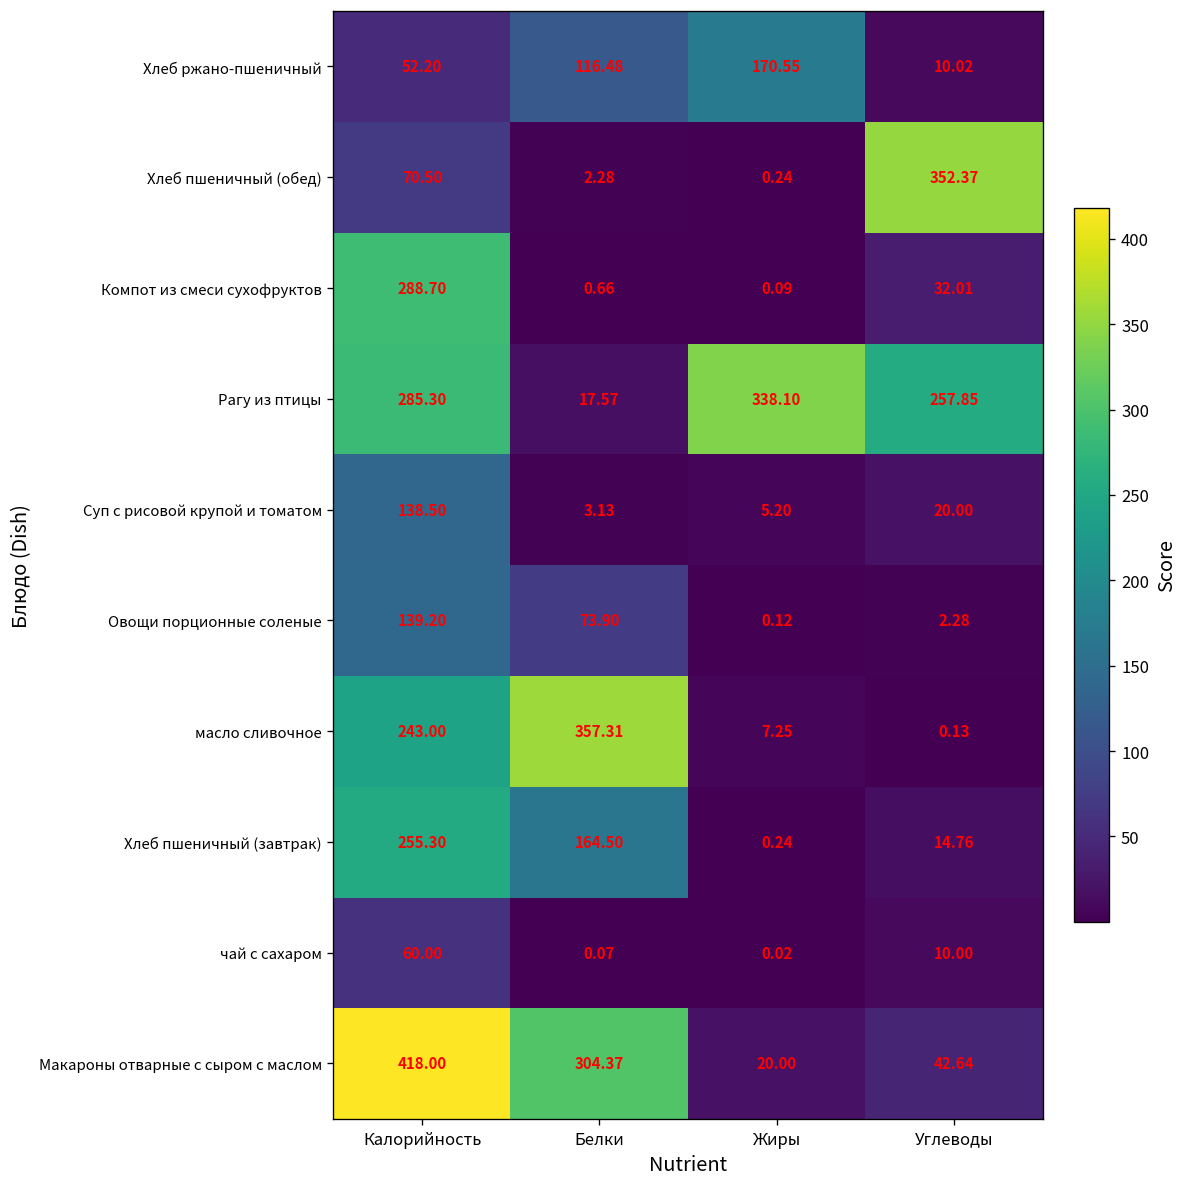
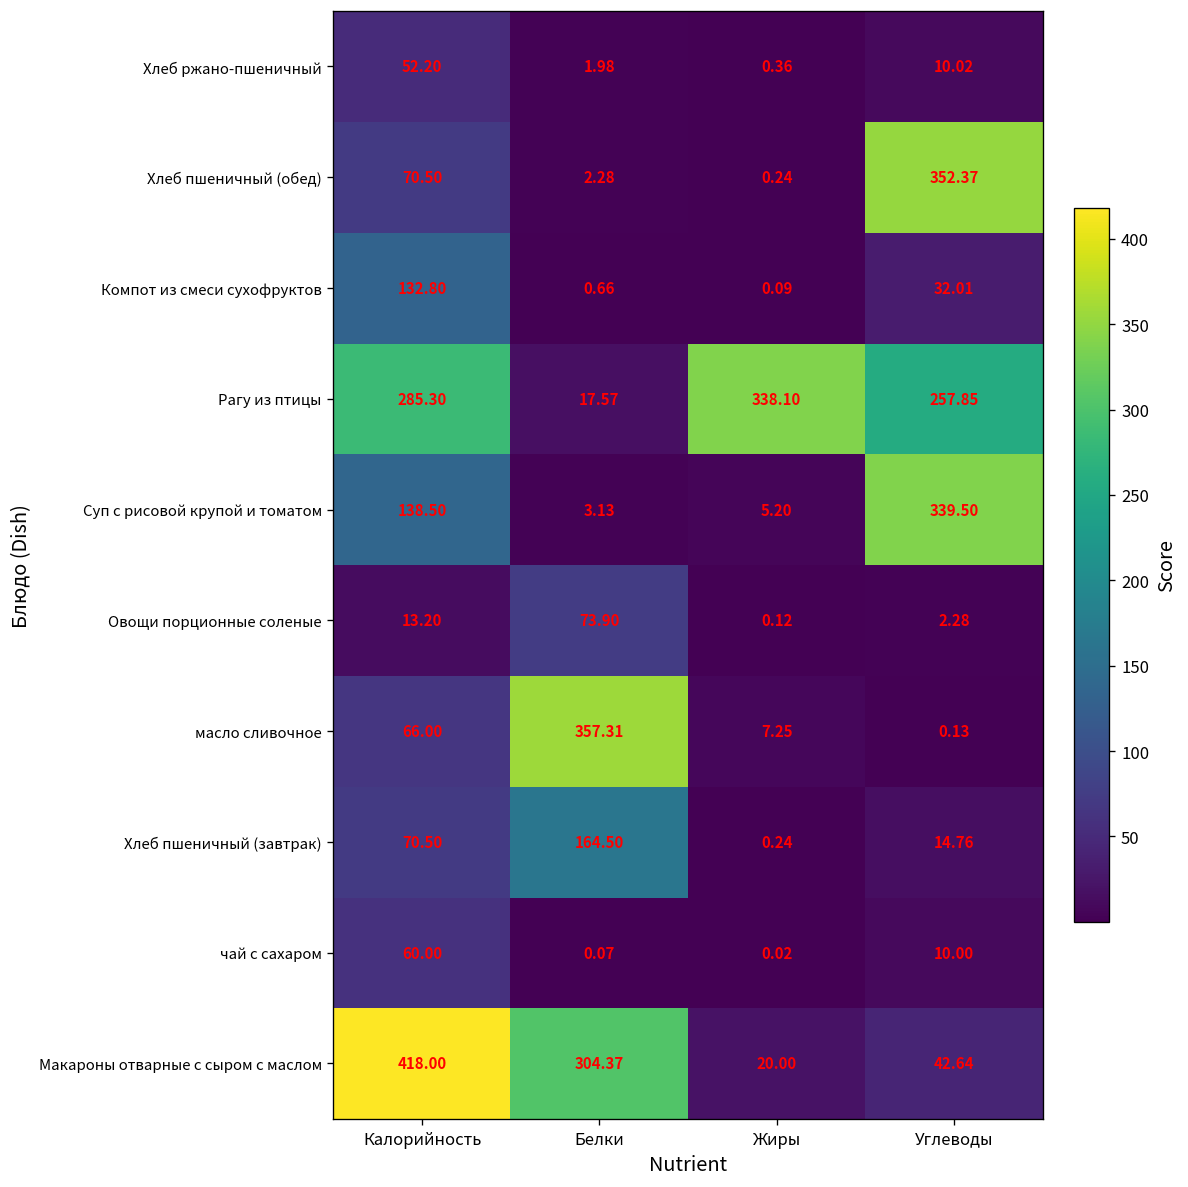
Хлеб ржано-пшеничный, Белки: 116.48 -> 1.98
Хлеб ржано-пшеничный, Жиры: 170.55 -> 0.36
Компот из смеси сухофруктов, Калорийность: 288.70 -> 132.80
Суп с рисовой крупой и томатом, Углеводы: 20.00 -> 339.50
Овощи порционные соленые, Калорийность: 139.20 -> 13.20
масло сливочное, Калорийность: 243.00 -> 66.00
Хлеб пшеничный (завтрак), Калорийность: 255.30 -> 70.50
